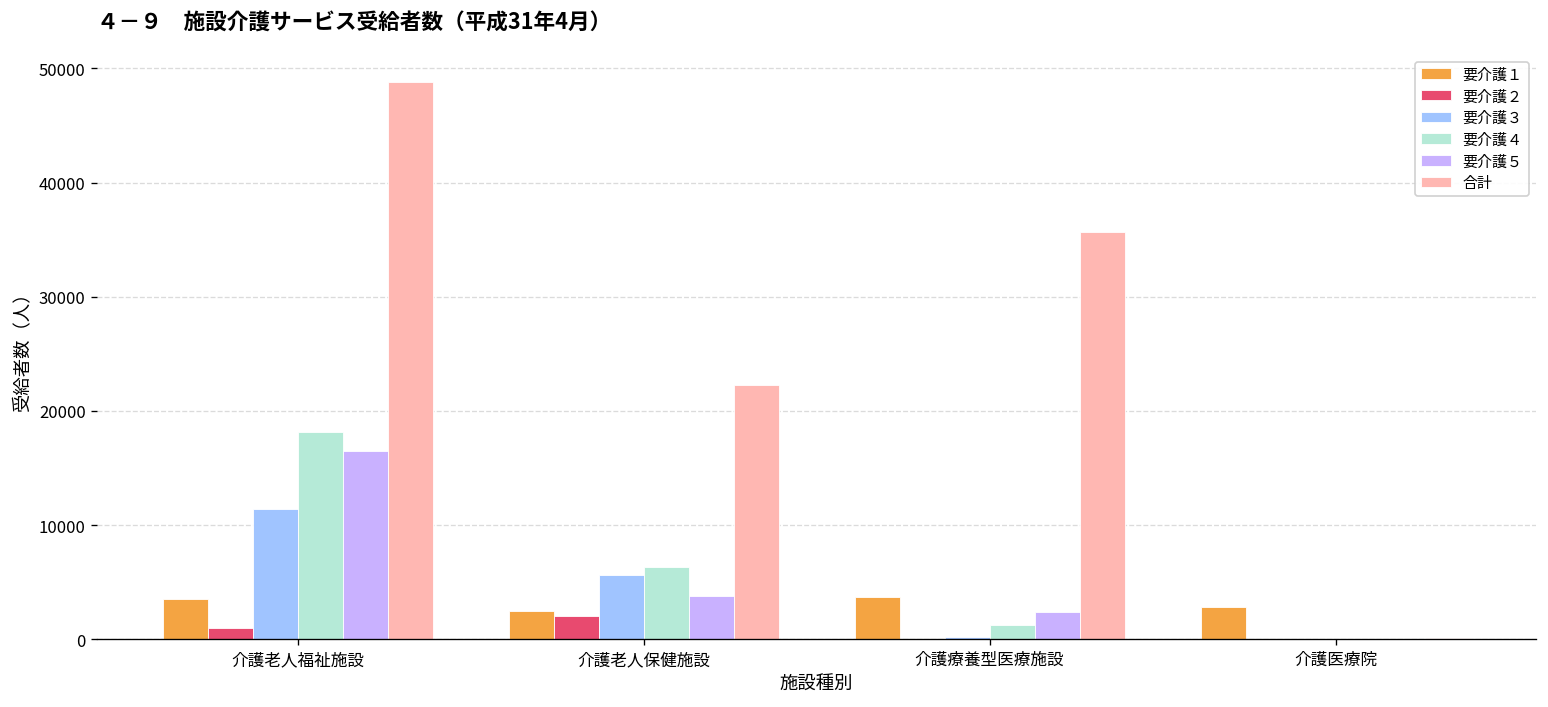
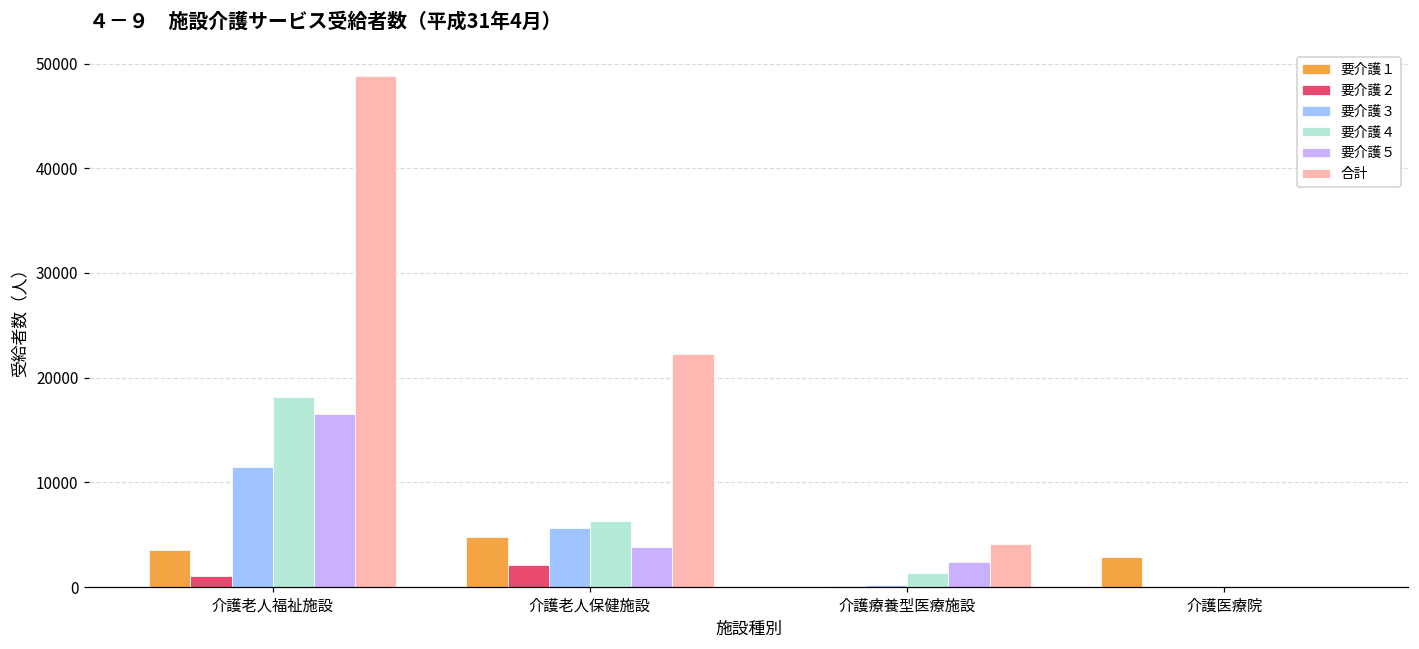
要介護１, 介護老人保健施設: 2000 -> 5000
要介護１, 介護療養型医療施設: 4000 -> 0
合計, 介護療養型医療施設: 36000 -> 4000
